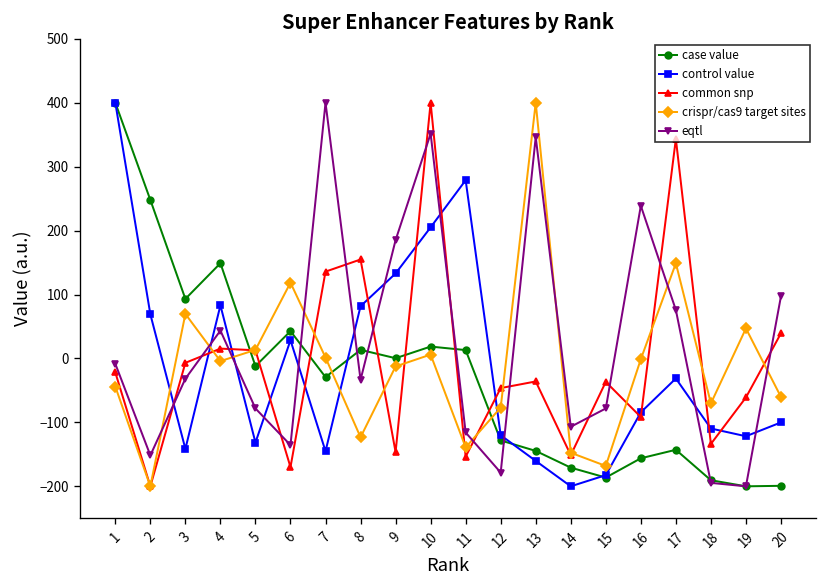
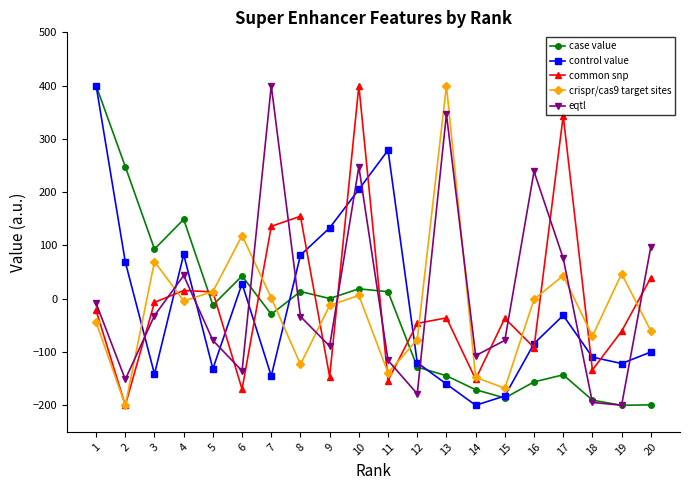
eqtl, 9: 190 -> -90
eqtl, 10: 350 -> 250
crispr/cas9 target sites, 17: 150 -> 40
